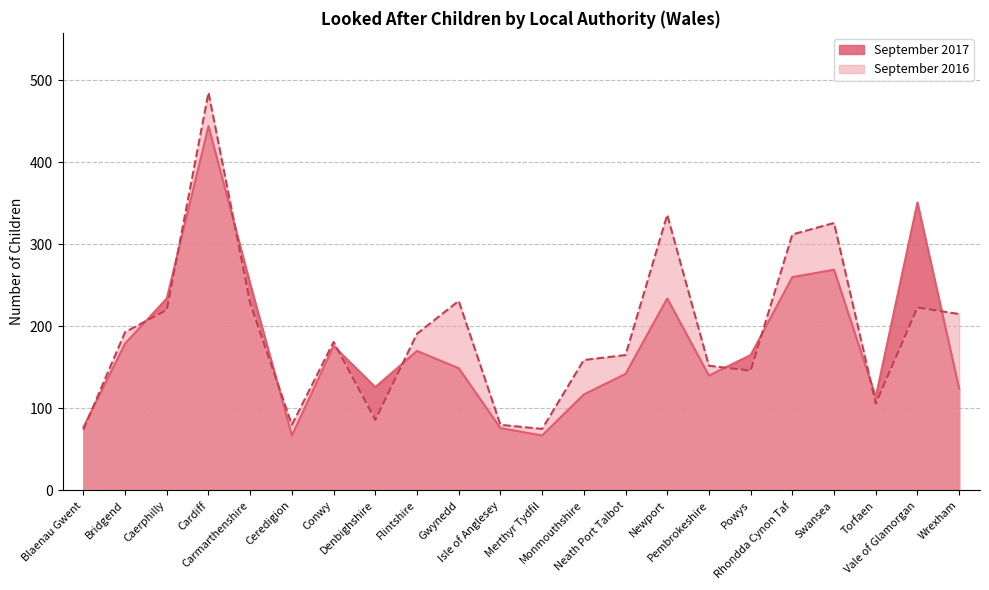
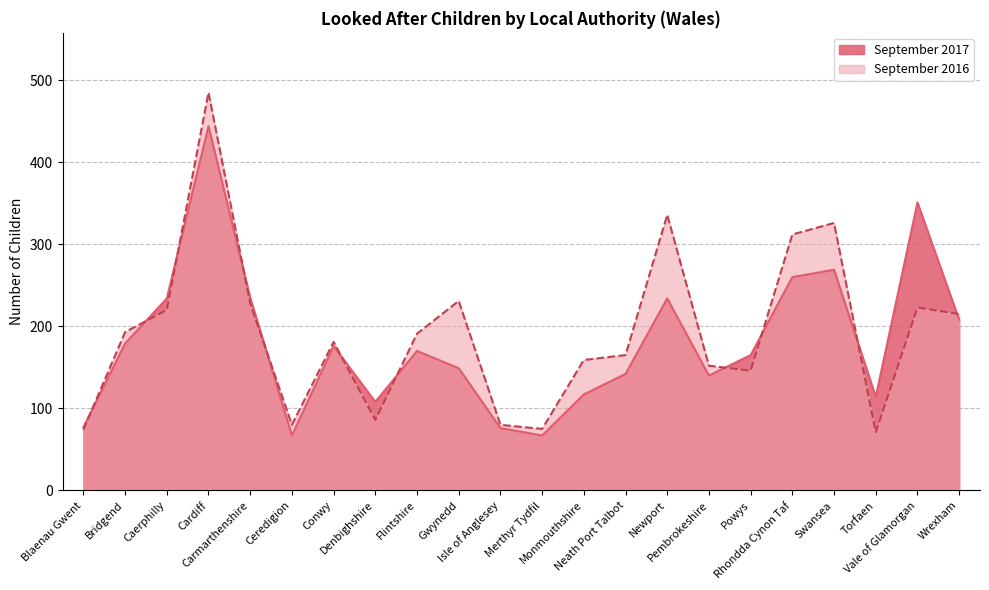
September 2017, Carmarthenshire: 250 -> 240
September 2017, Denbighshire: 130 -> 110
September 2016, Torfaen: 110 -> 70
September 2017, Wrexham: 120 -> 210
